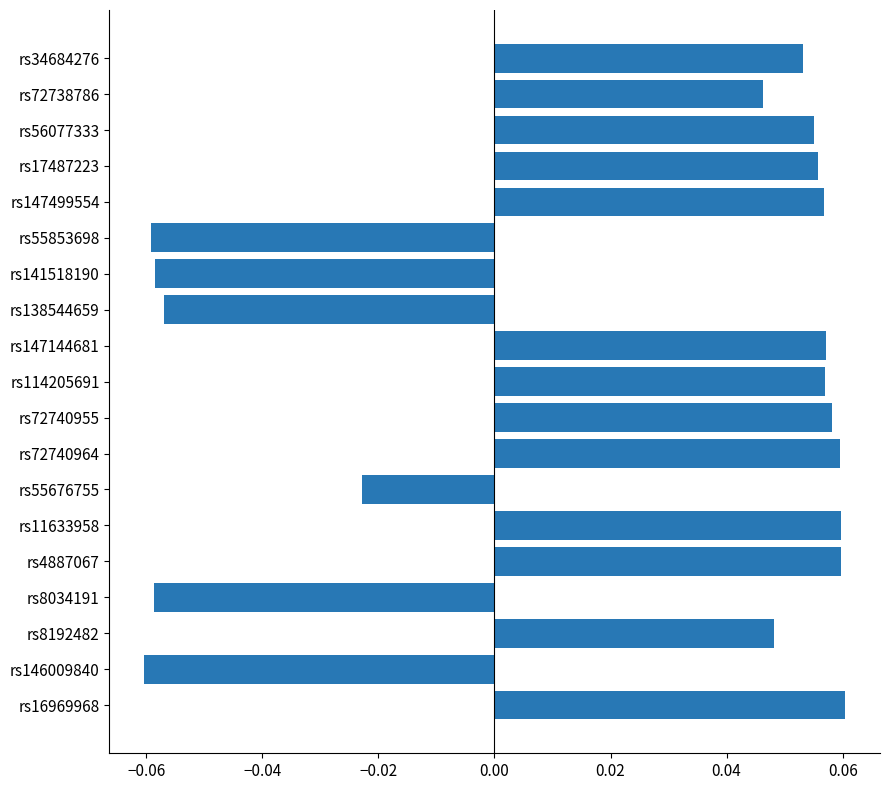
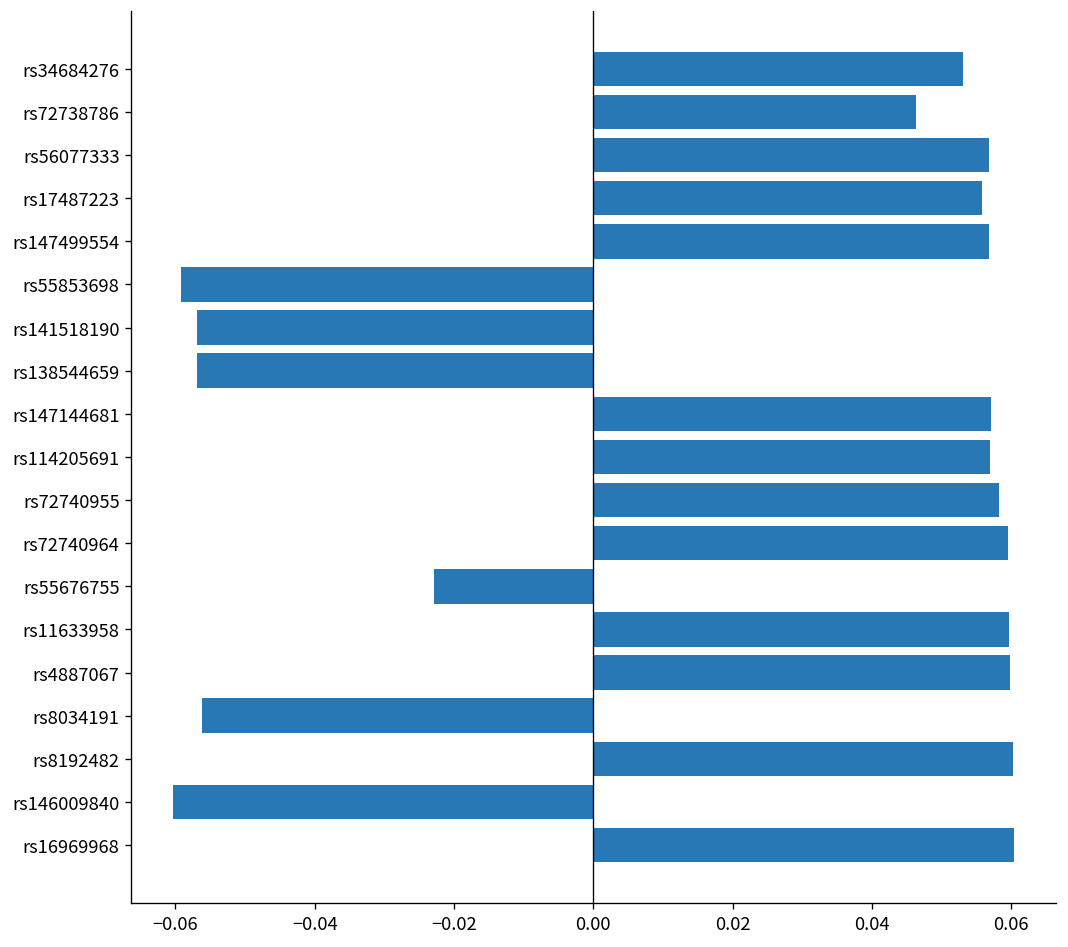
rs56077333: 0.055 -> 0.057
rs141518190: -0.059 -> -0.057
rs8034191: -0.059 -> -0.056
rs8192482: 0.048 -> 0.060
